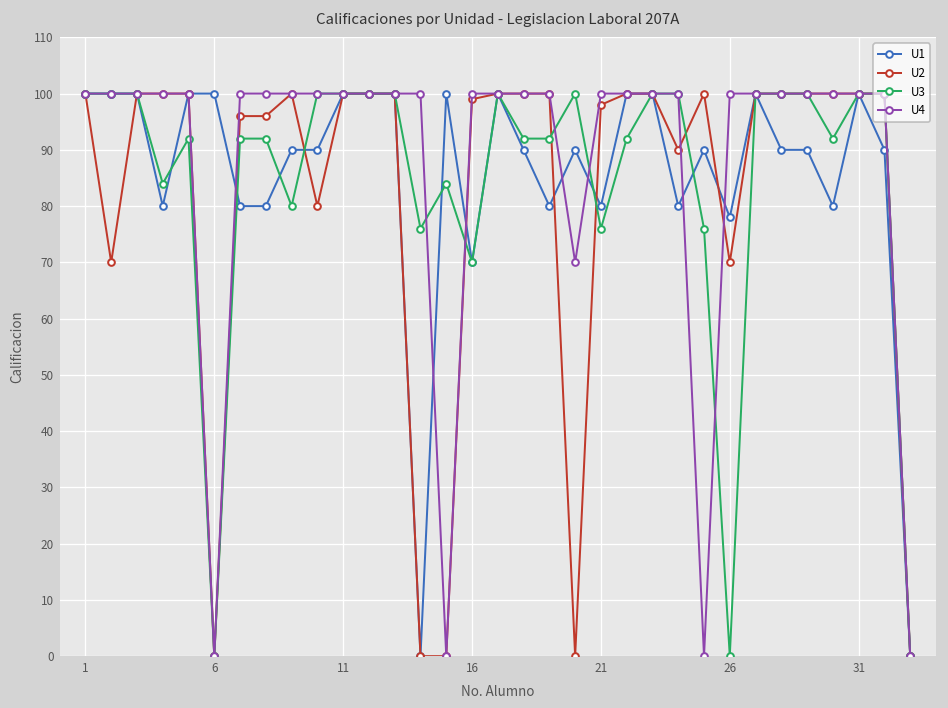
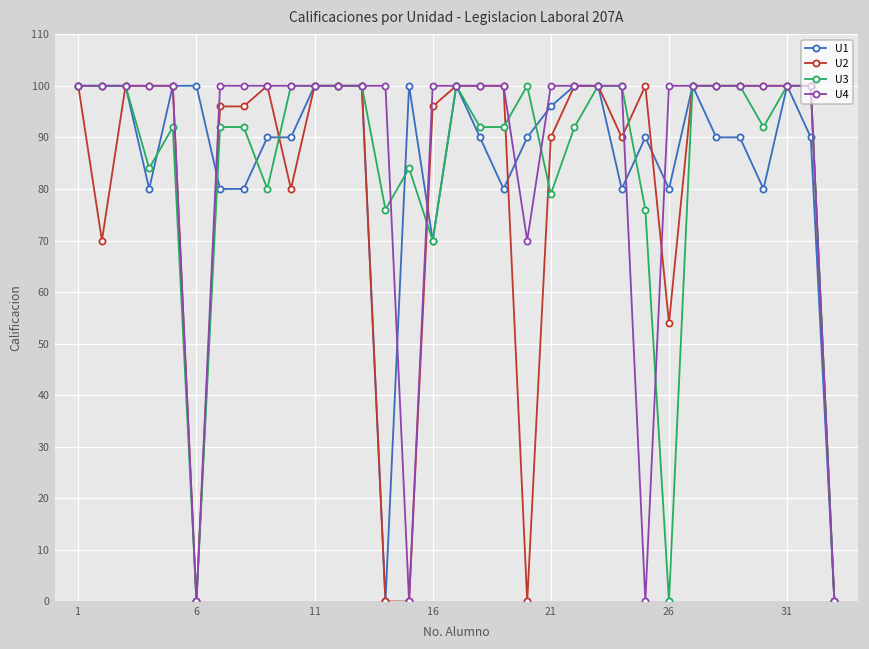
U2, 16: 99 -> 96
U1, 21: 80 -> 96
U2, 21: 98 -> 90
U3, 21: 76 -> 79
U1, 26: 78 -> 80
U2, 26: 70 -> 54
